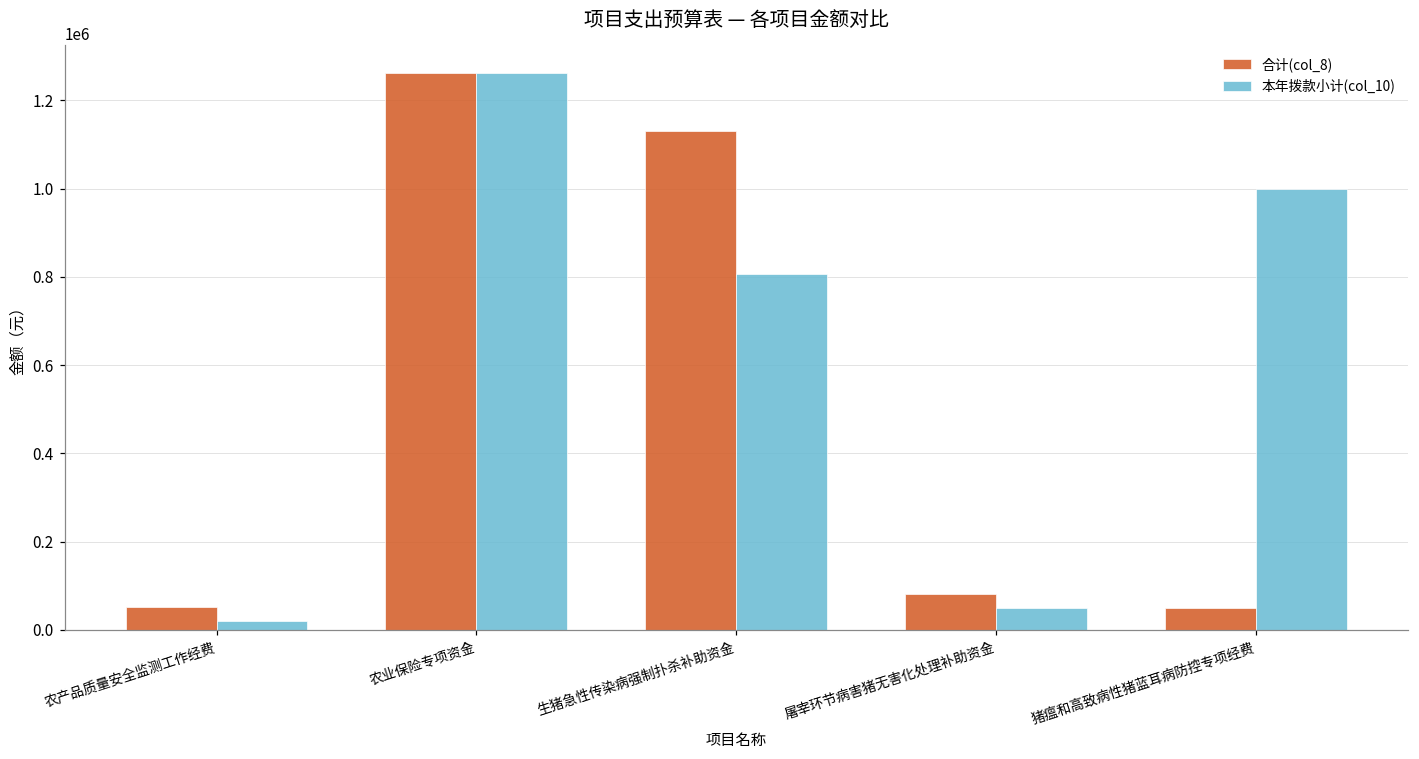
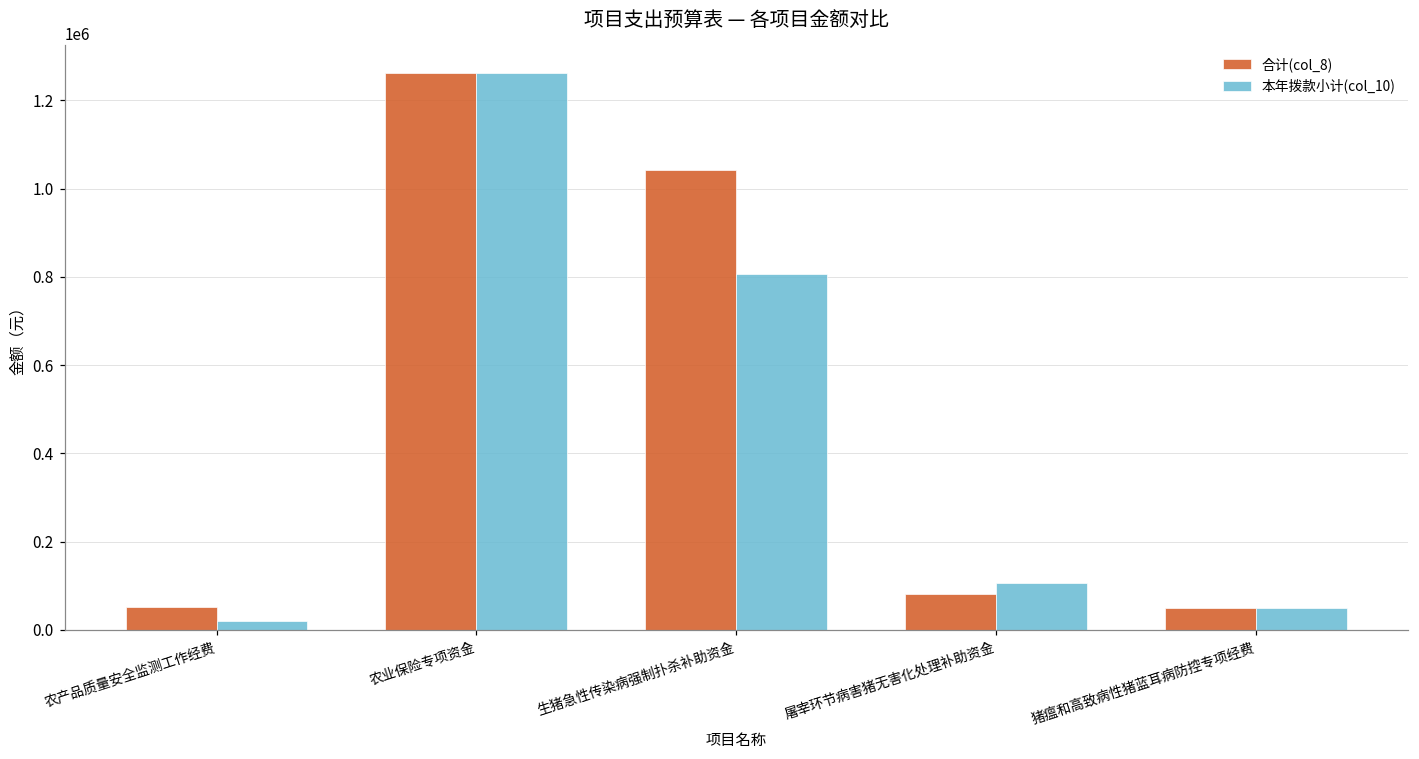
合计(col_8), 生猪急性传染病强制扑杀补助资金: 1130000 -> 1040000
本年拨款小计(col_10), 屠宰环节病害猪无害化处理补助资金: 50000 -> 110000
本年拨款小计(col_10), 猪瘟和高致病性猪蓝耳病防控专项经费: 1000000 -> 50000
